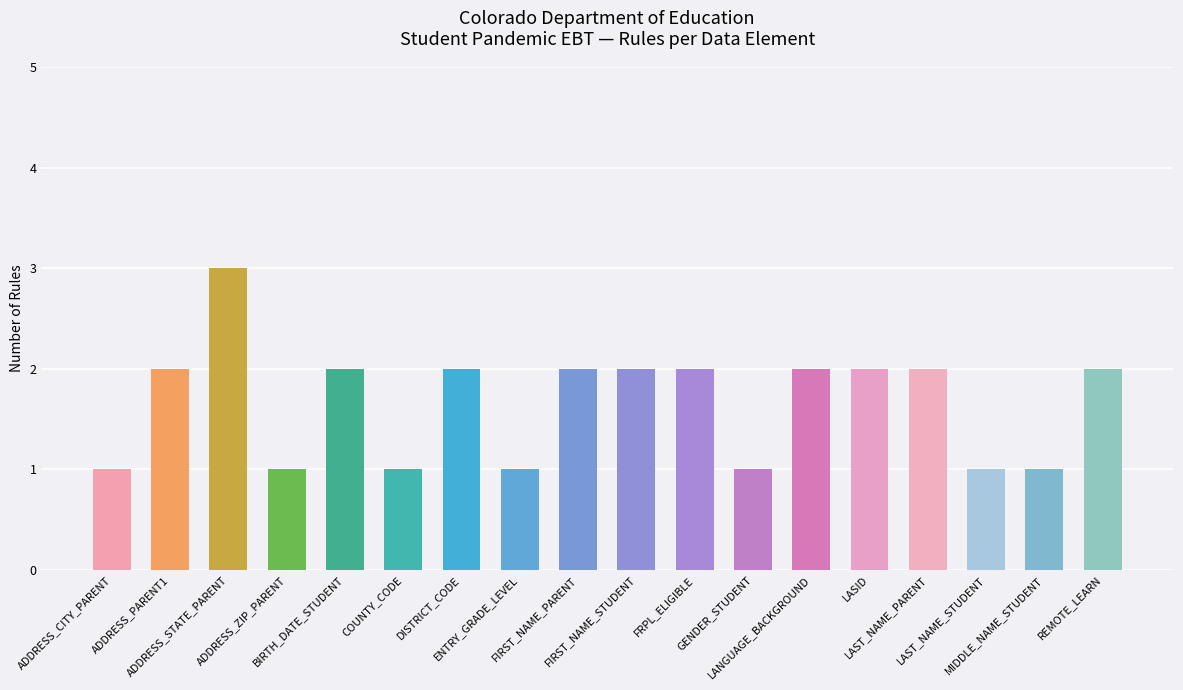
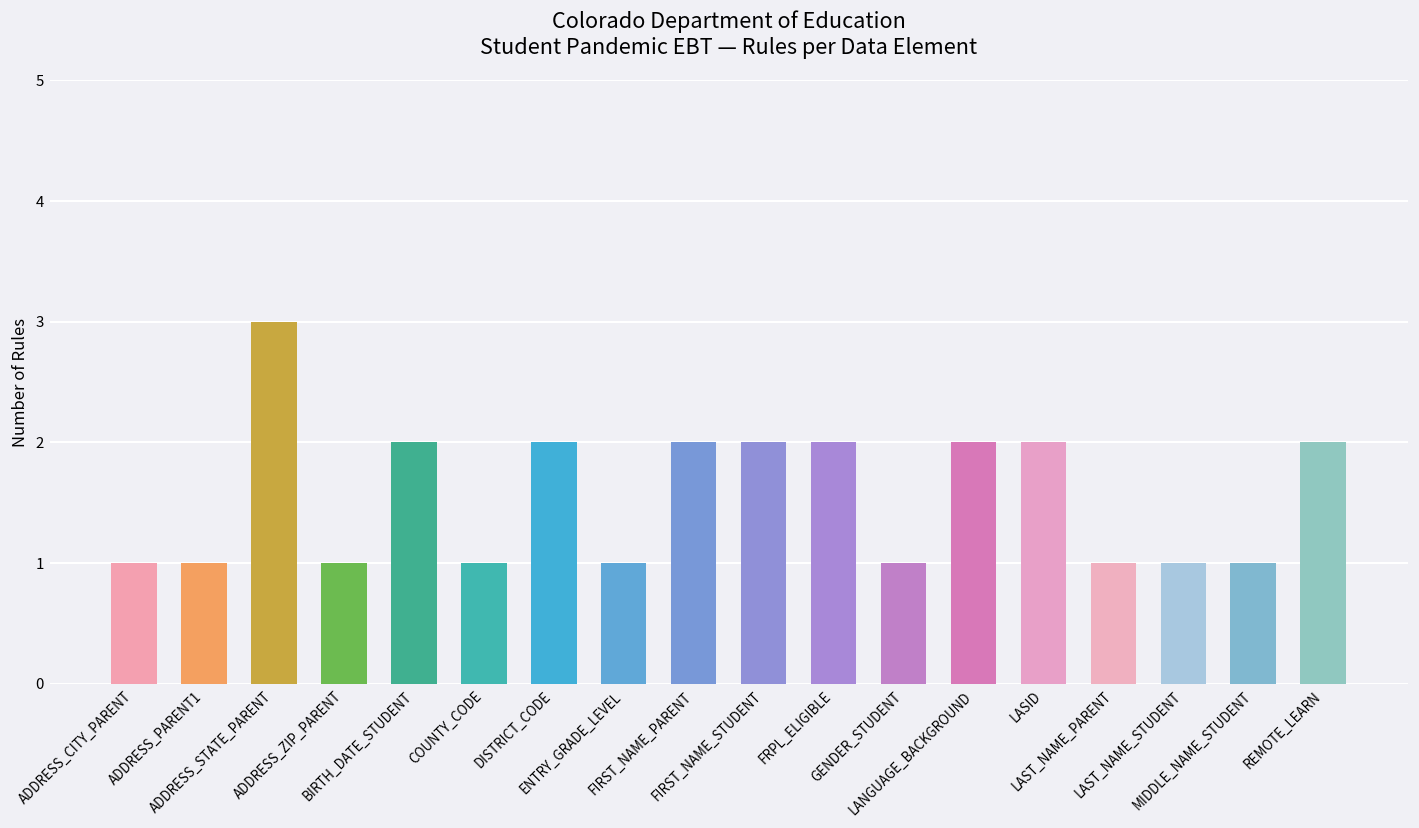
ADDRESS_PARENT1: 2 -> 1
LAST_NAME_PARENT: 2 -> 1
